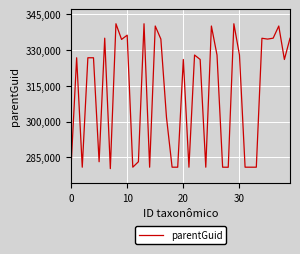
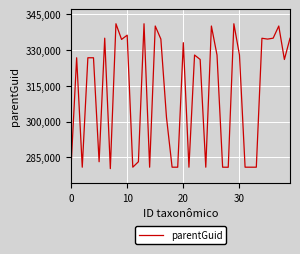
20: 326,000 -> 333,000
